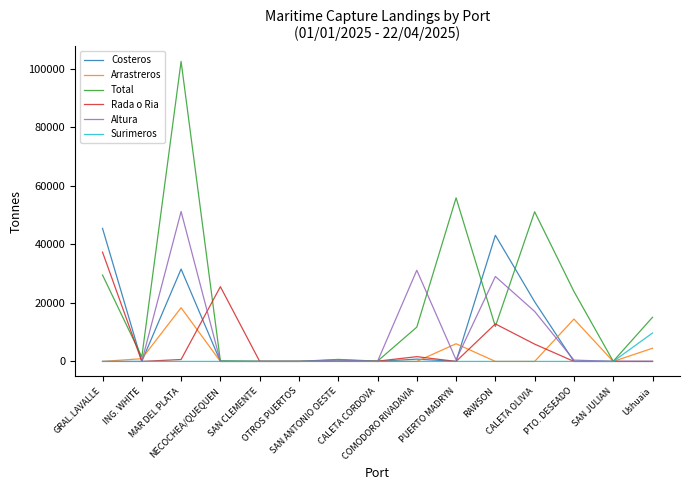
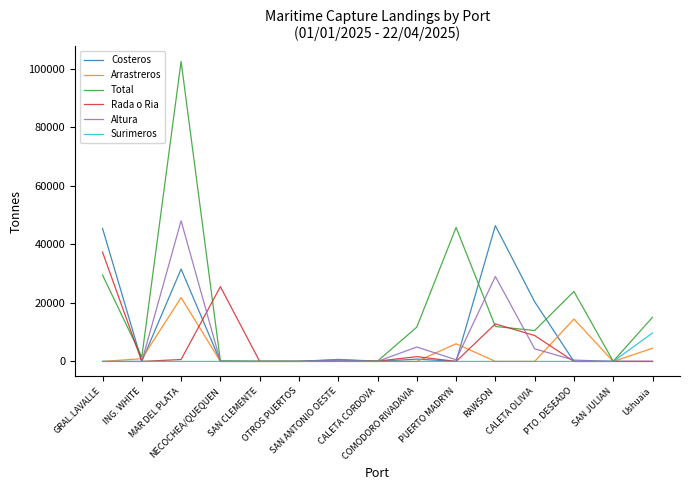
Arrastreros, MAR DEL PLATA: 18000 -> 22000
Altura, MAR DEL PLATA: 51000 -> 48000
Altura, COMODORO RIVADAVIA: 31000 -> 5000
Total, PUERTO MADRYN: 56000 -> 46000
Costeros, RAWSON: 43000 -> 46000
Total, CALETA OLIVIA: 51000 -> 11000
Rada o Ria, CALETA OLIVIA: 6000 -> 9000
Altura, CALETA OLIVIA: 17000 -> 4000
